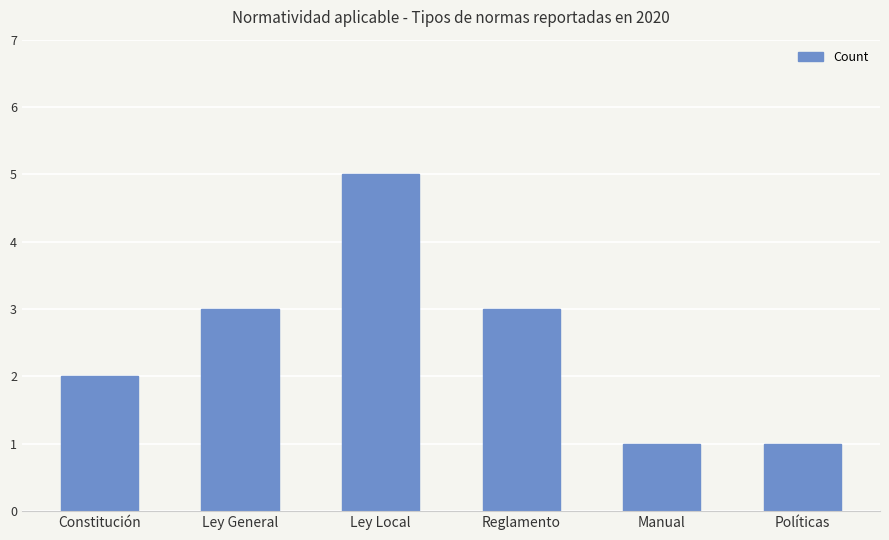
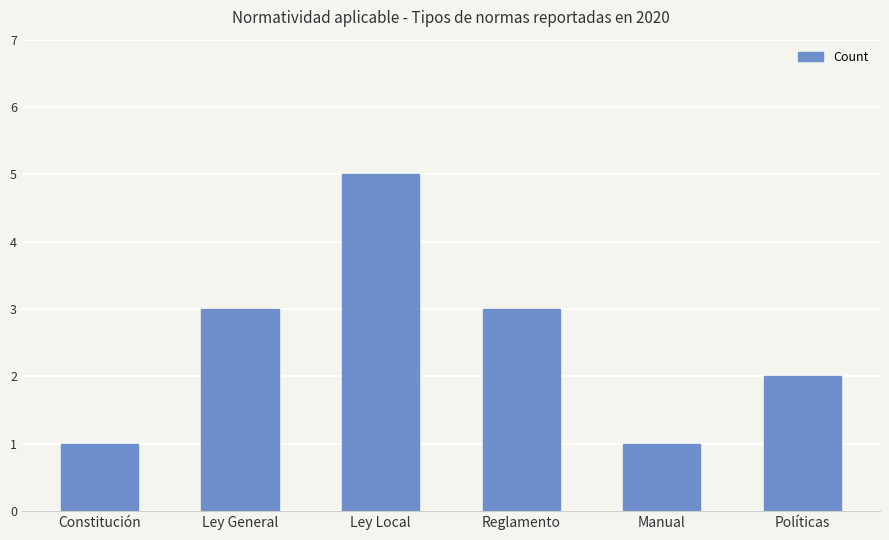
Constitución: 2 -> 1
Políticas: 1 -> 2
